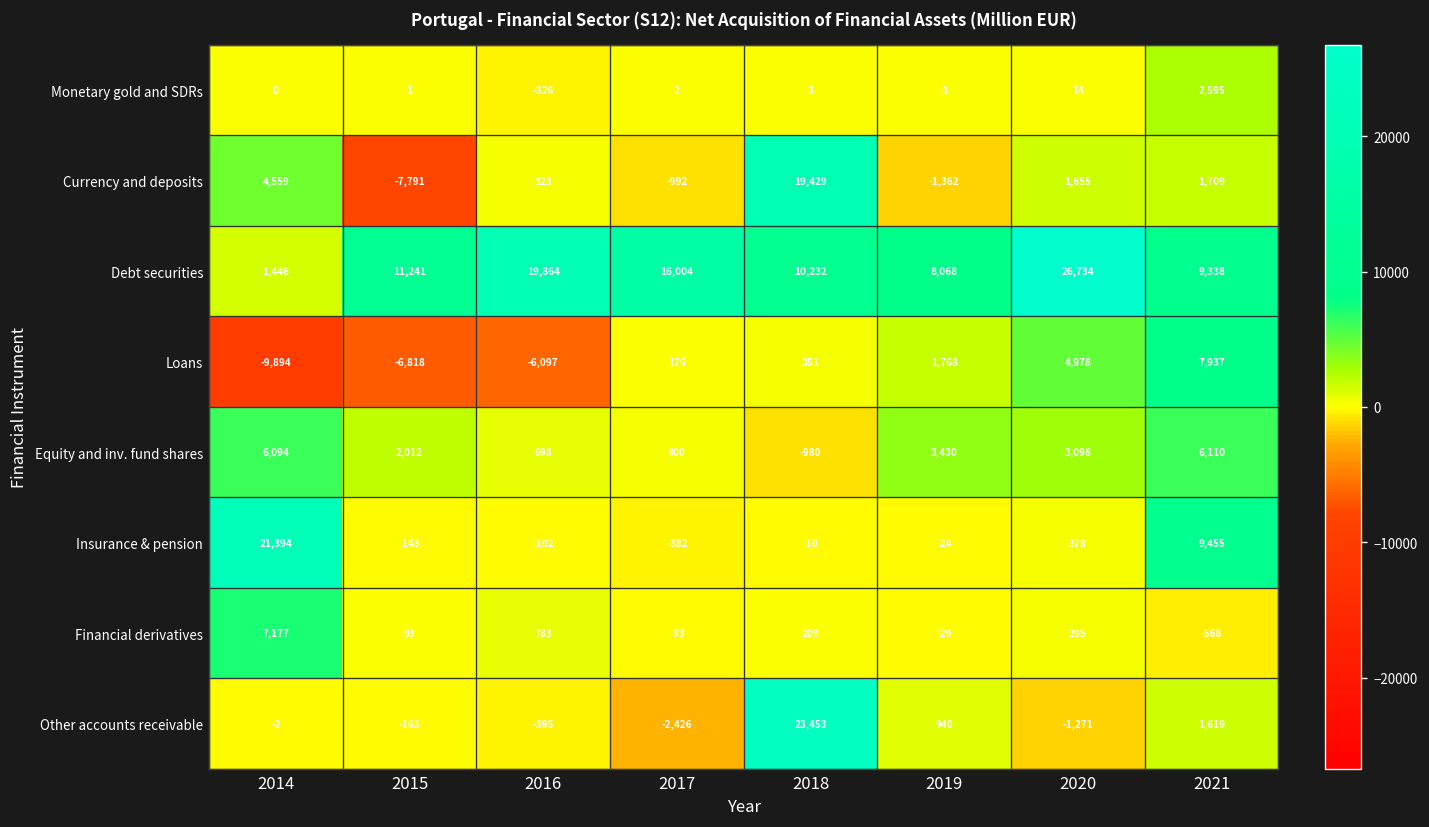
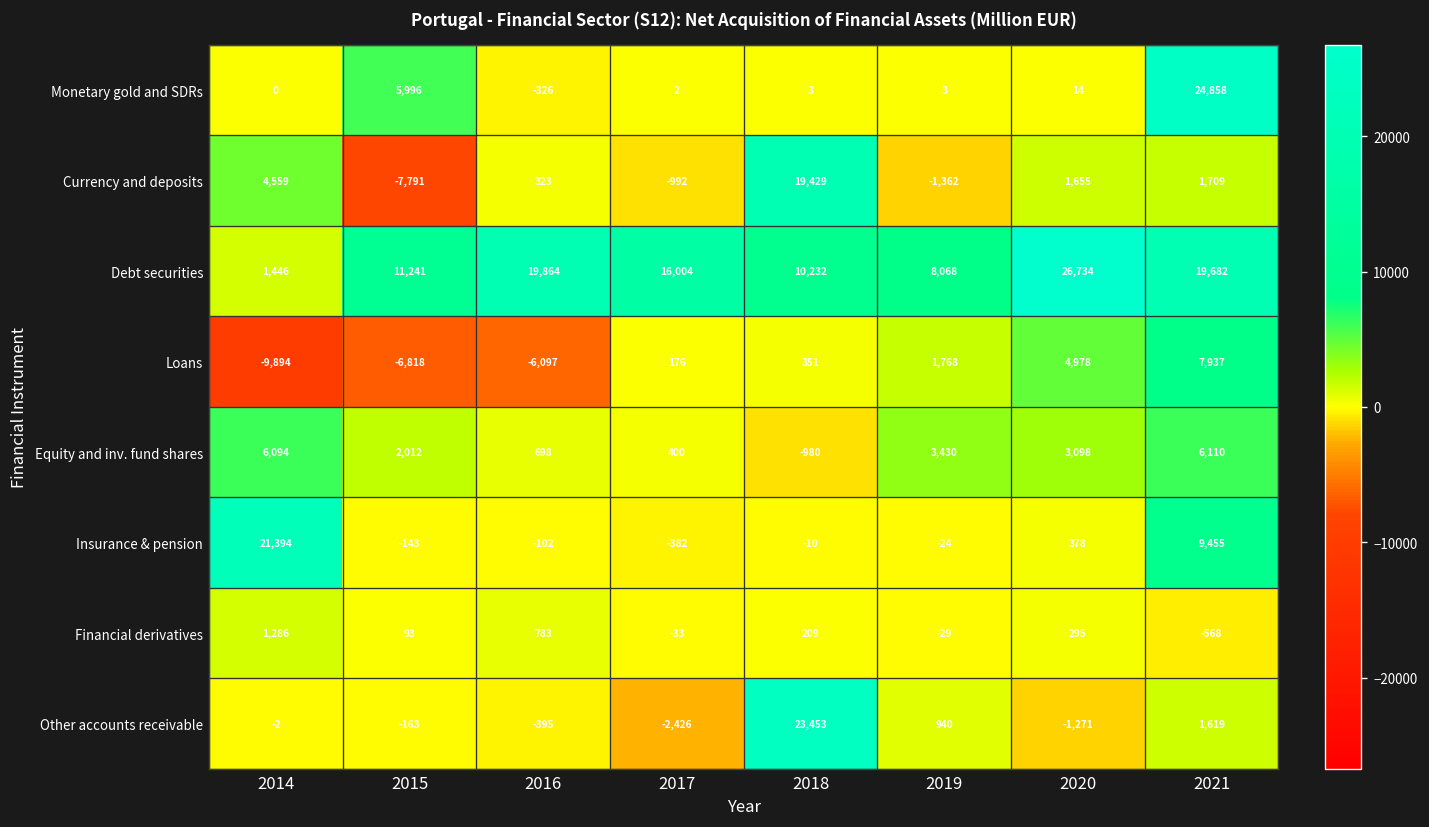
Monetary gold and SDRs, 2015: 1 -> 5,996
Monetary gold and SDRs, 2021: 2,595 -> 24,858
Debt securities, 2021: 9,338 -> 19,682
Financial derivatives, 2014: 7,177 -> 1,286
